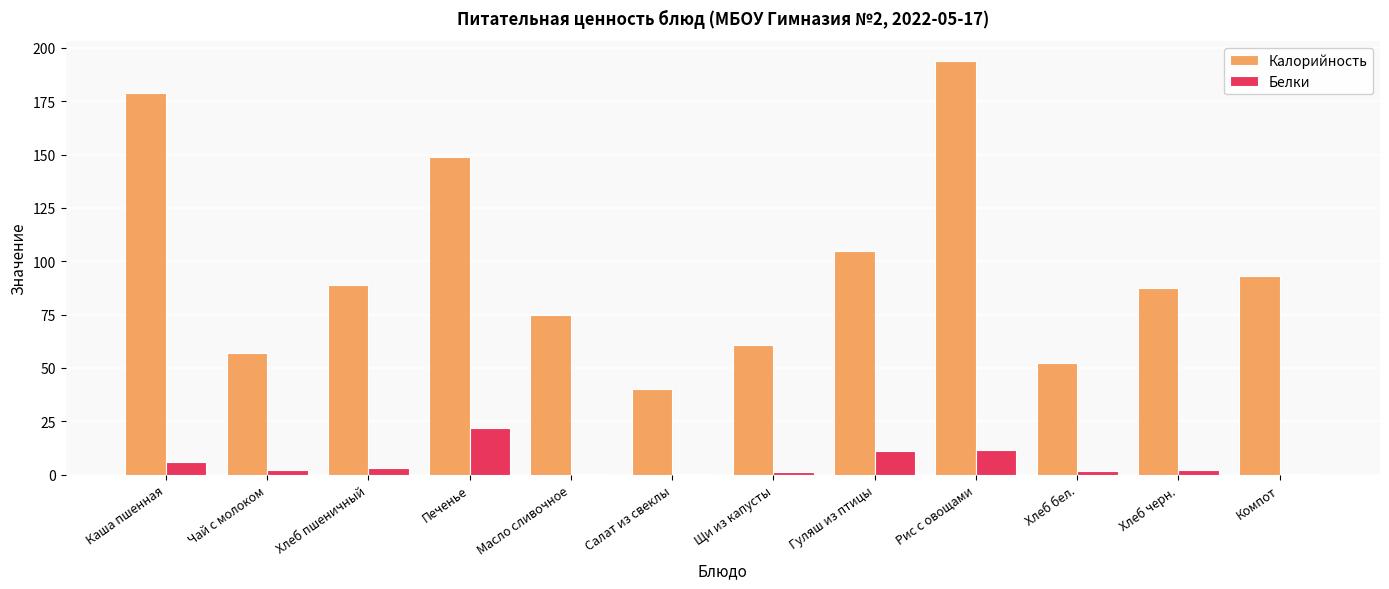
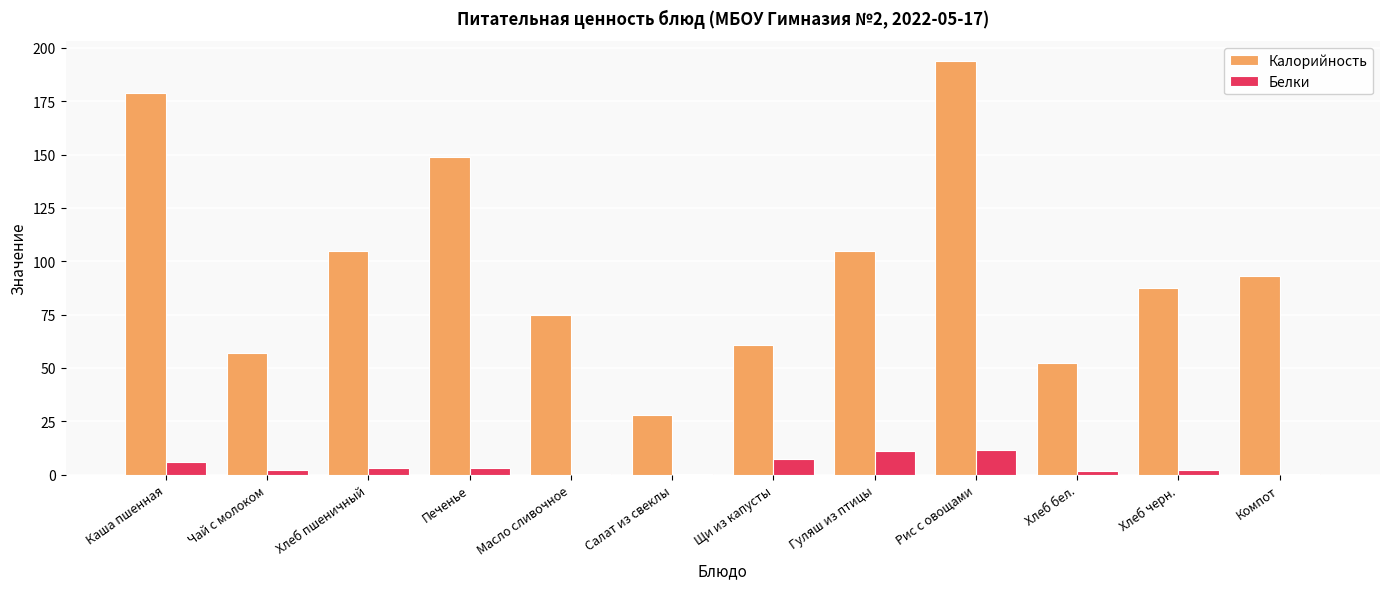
Калорийность, Хлеб пшеничный: 89 -> 105
Белки, Печенье: 22 -> 3
Калорийность, Салат из свеклы: 40 -> 28
Белки, Щи из капусты: 1 -> 7
